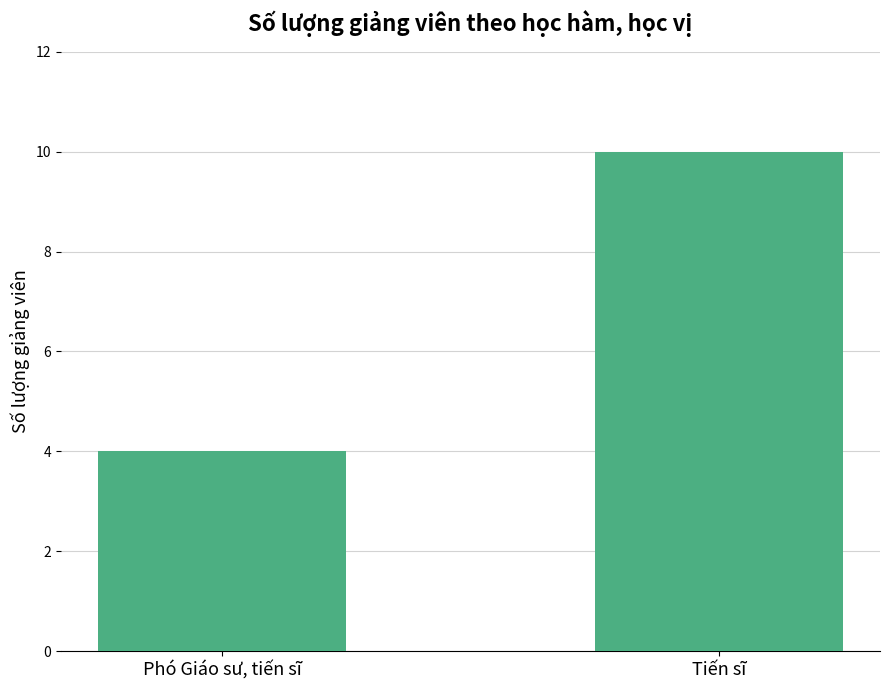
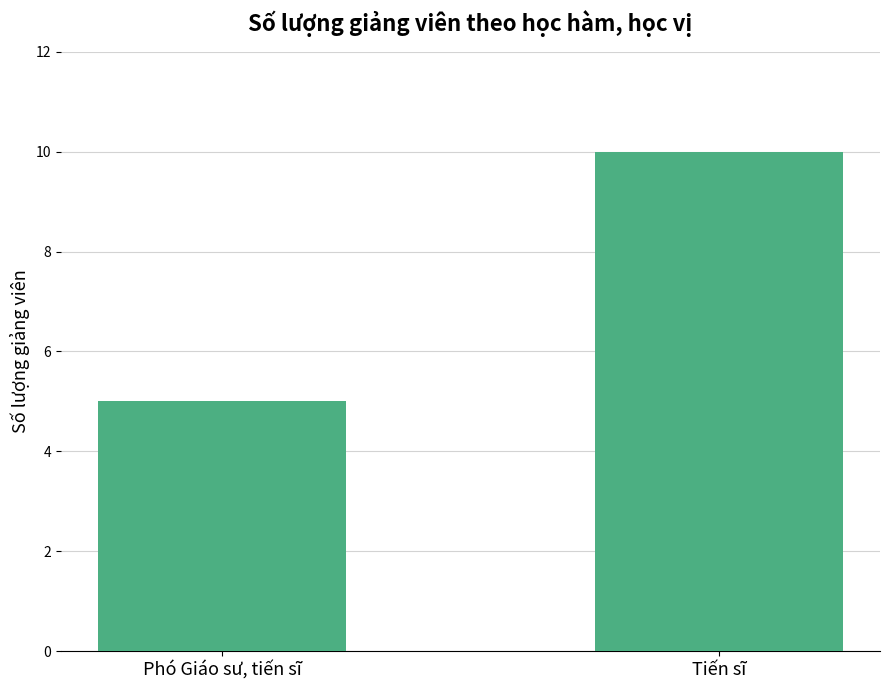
Phó Giáo sư, tiến sĩ: 4 -> 5
